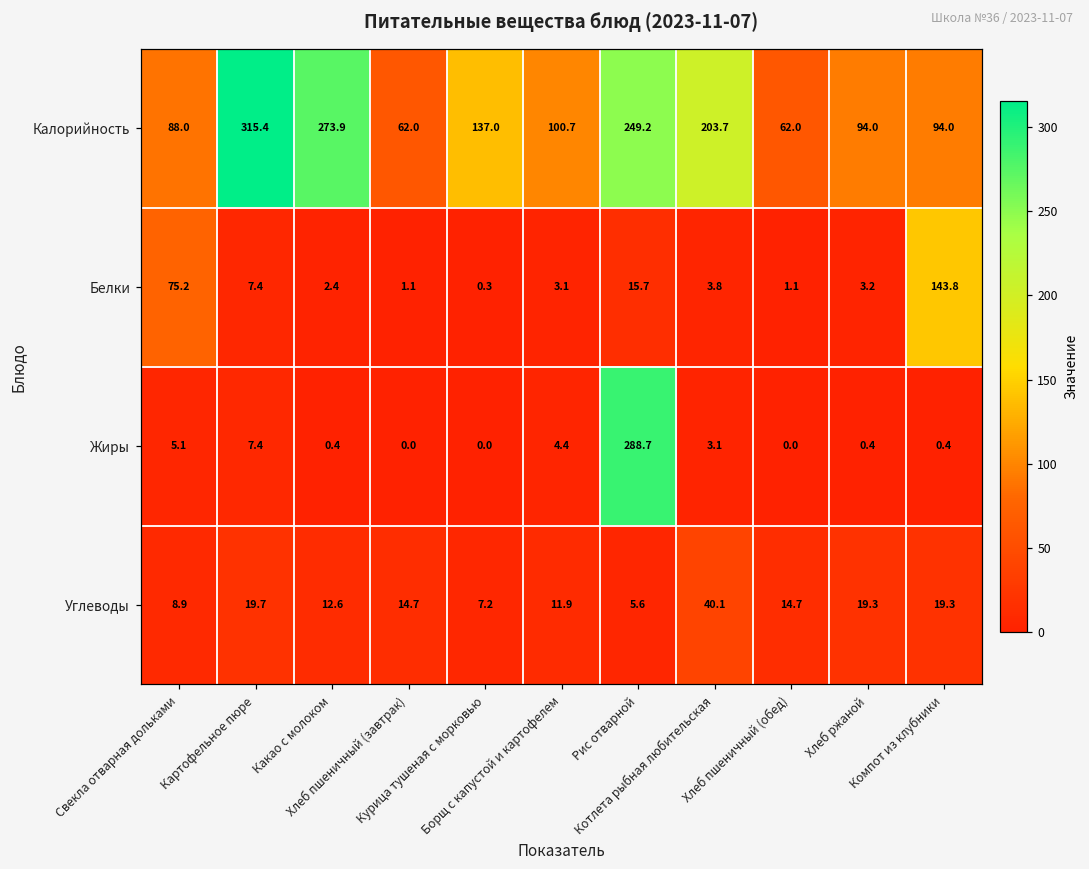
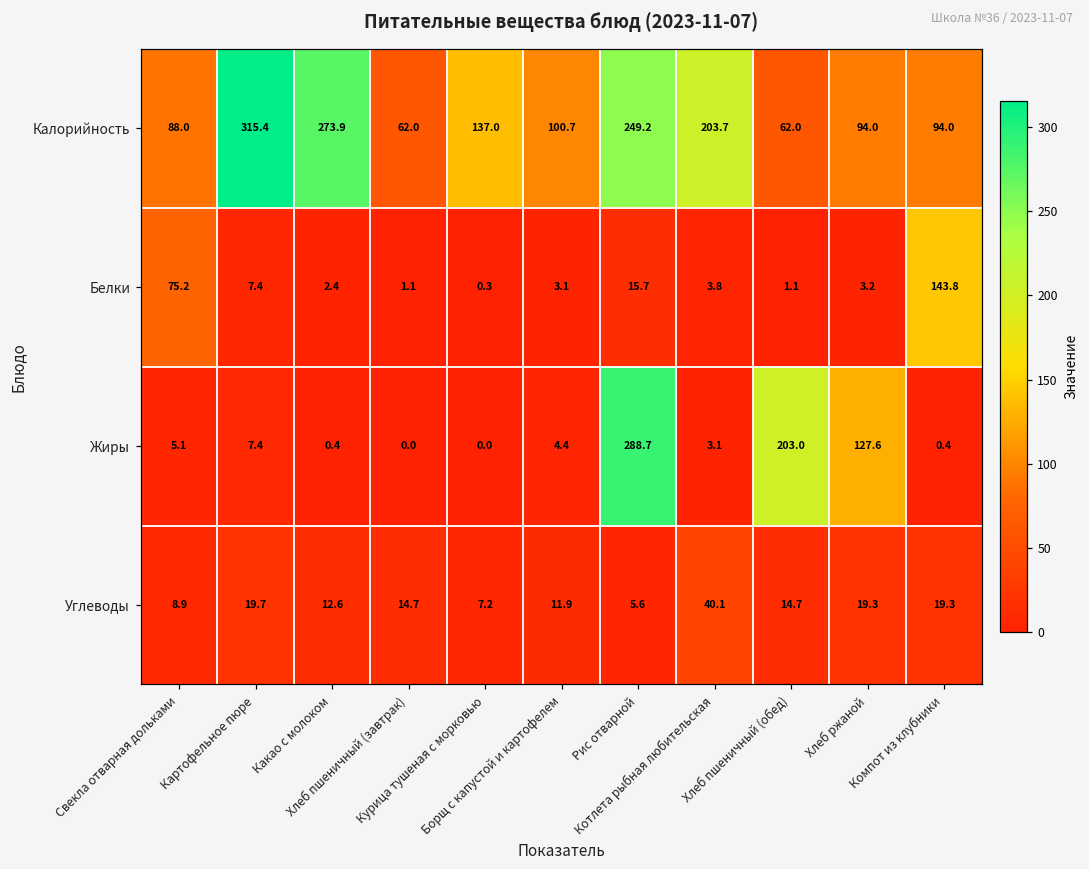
Жиры, Хлеб пшеничный (обед): 0.0 -> 203.0
Жиры, Хлеб ржаной: 0.4 -> 127.6
